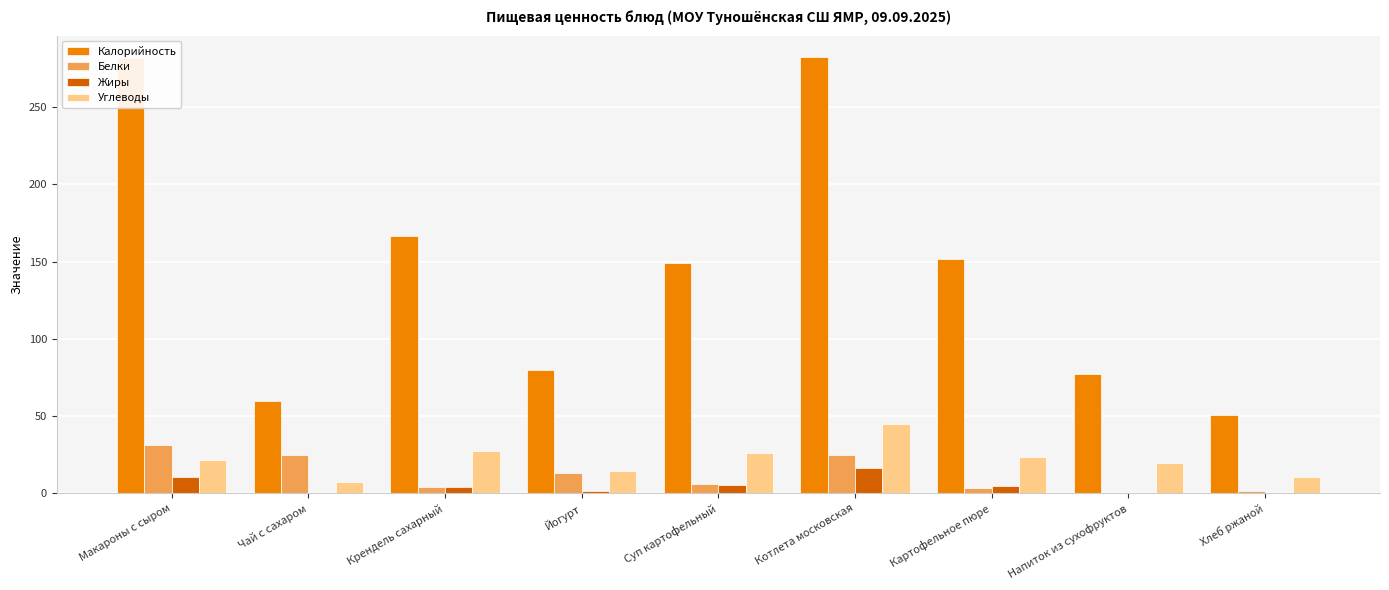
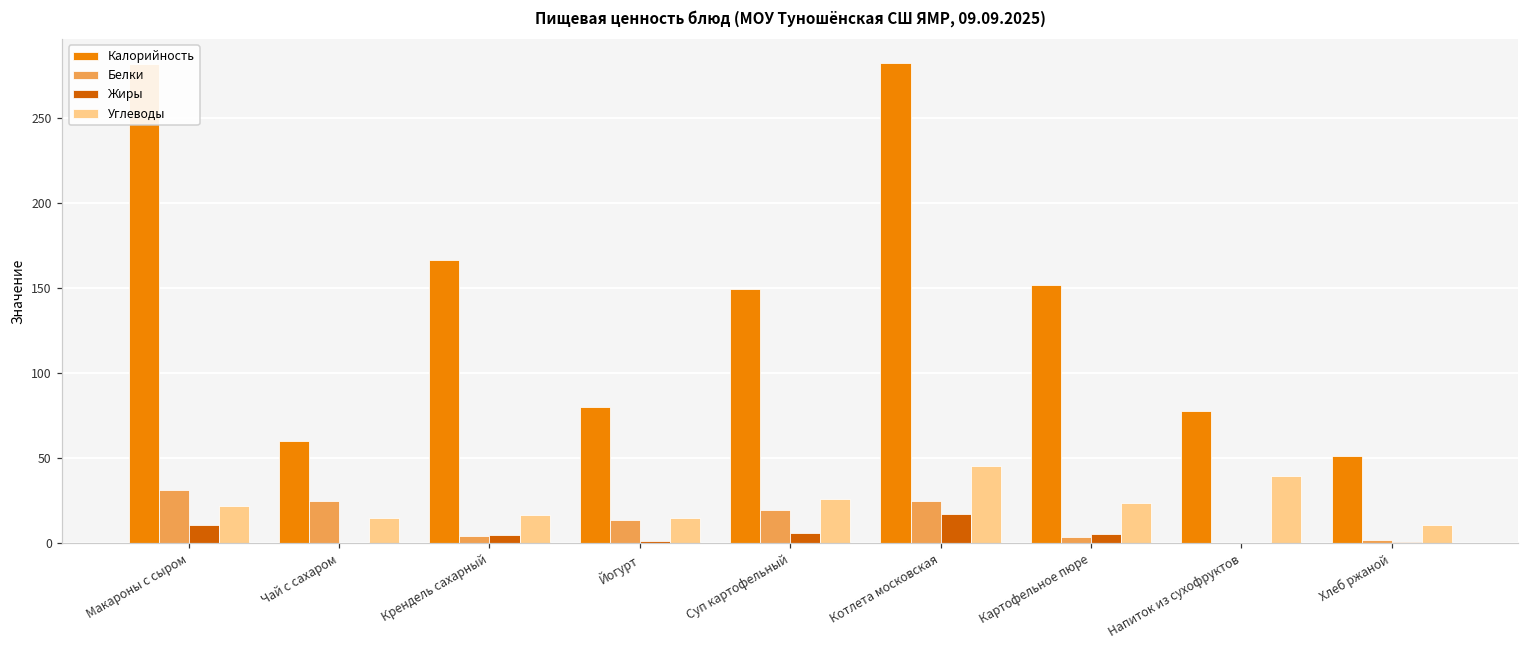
Углеводы, Чай с сахаром: 8 -> 15
Углеводы, Крендель сахарный: 28 -> 16
Белки, Суп картофельный: 6 -> 19
Углеводы, Напиток из сухофруктов: 19 -> 39
